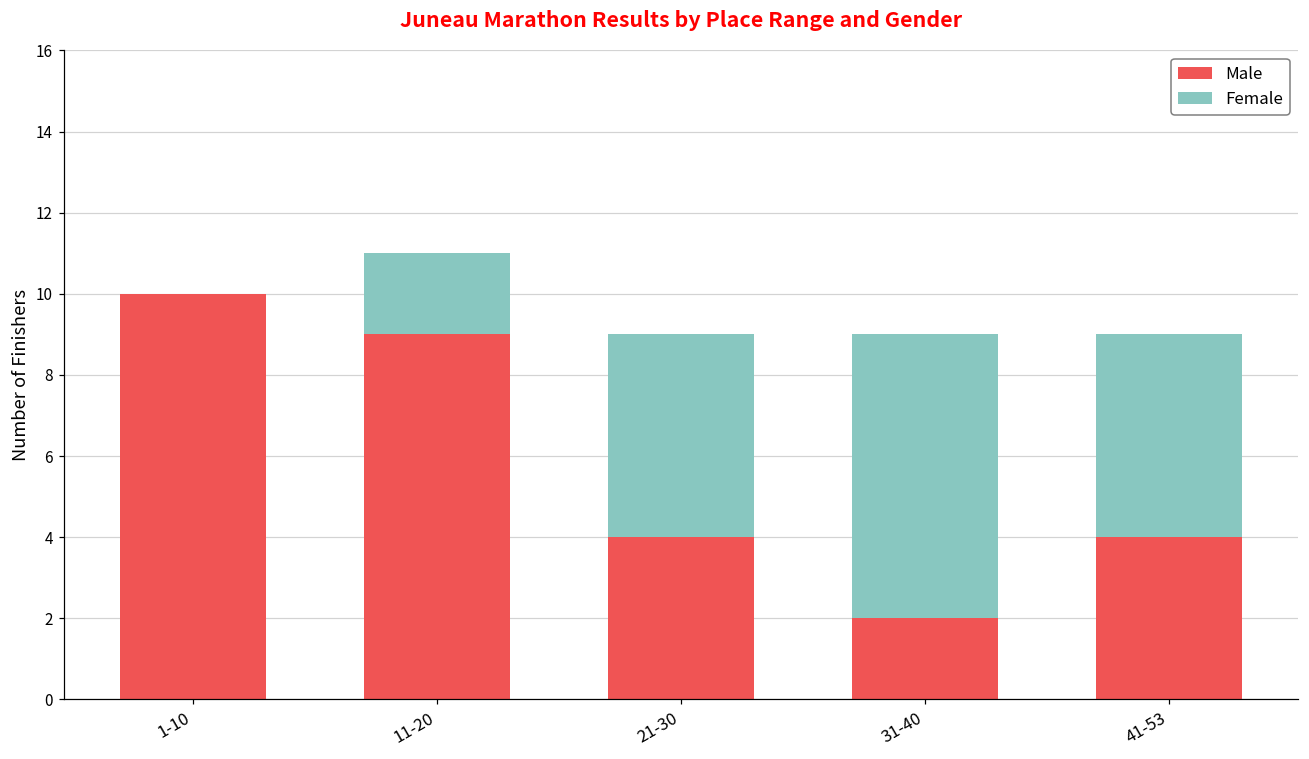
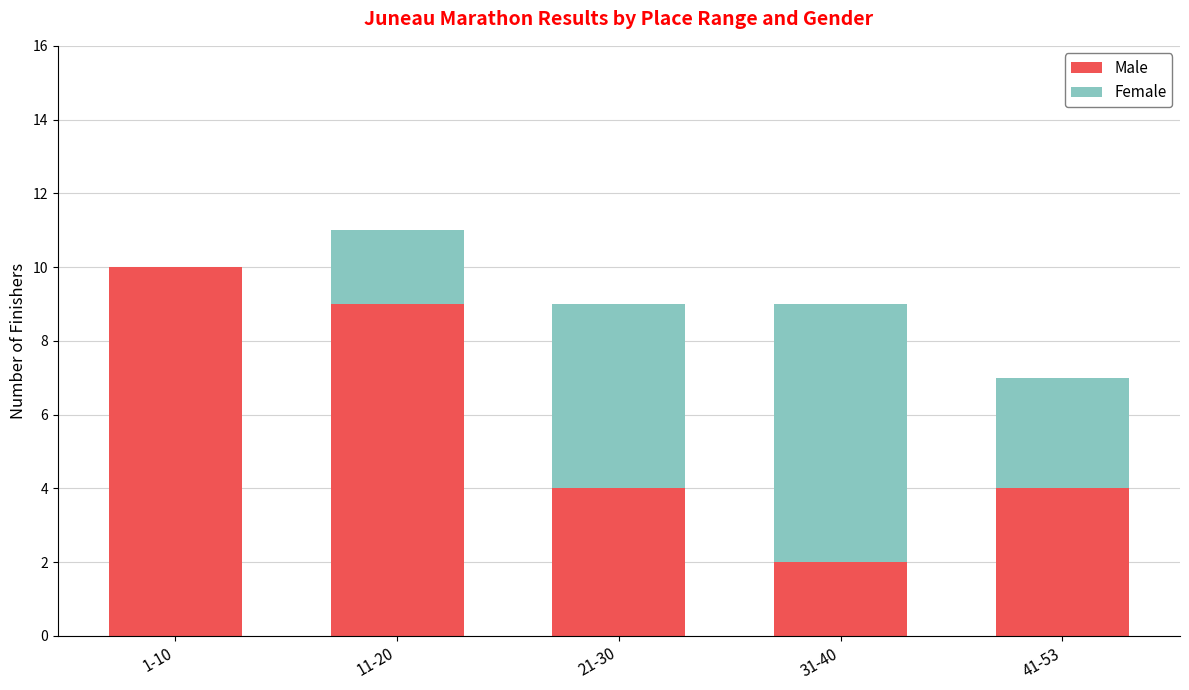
Female, 41-53: 5 -> 3
